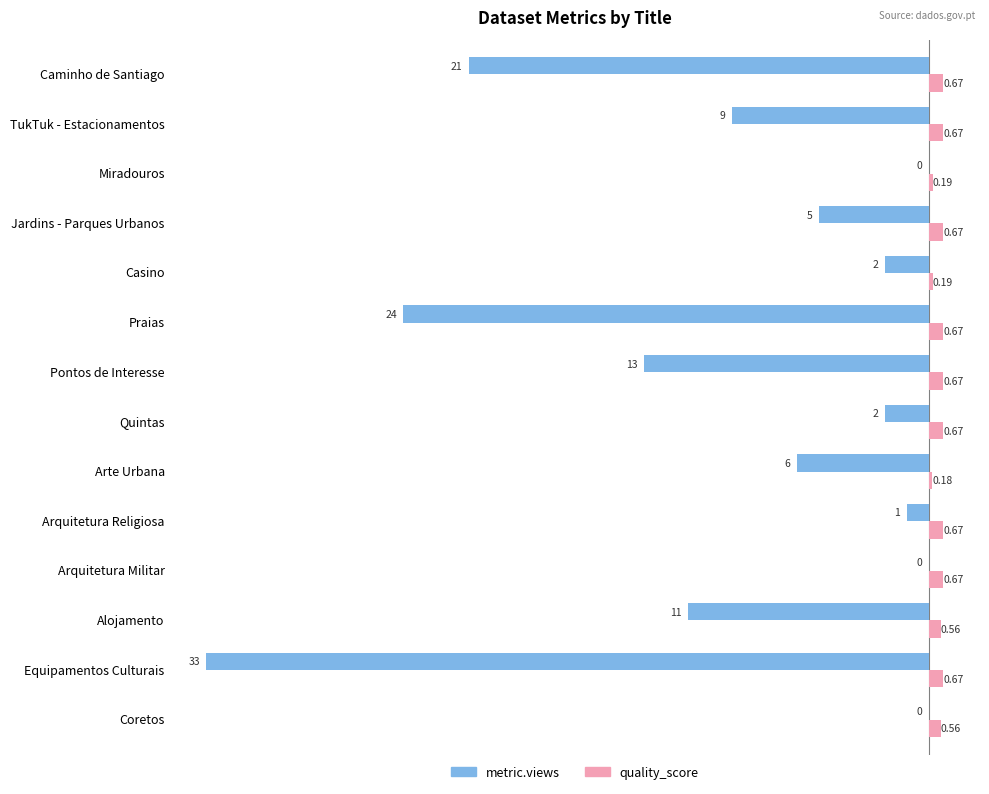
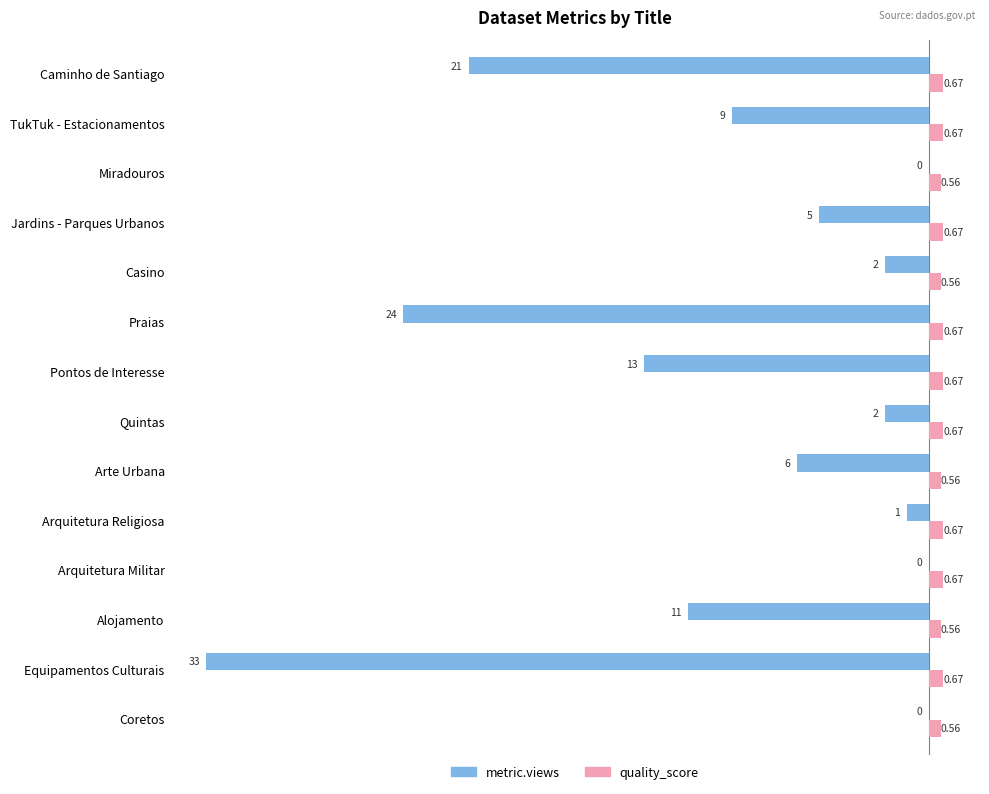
quality_score, Miradouros: 0.19 -> 0.56
quality_score, Casino: 0.19 -> 0.56
quality_score, Arte Urbana: 0.18 -> 0.56
